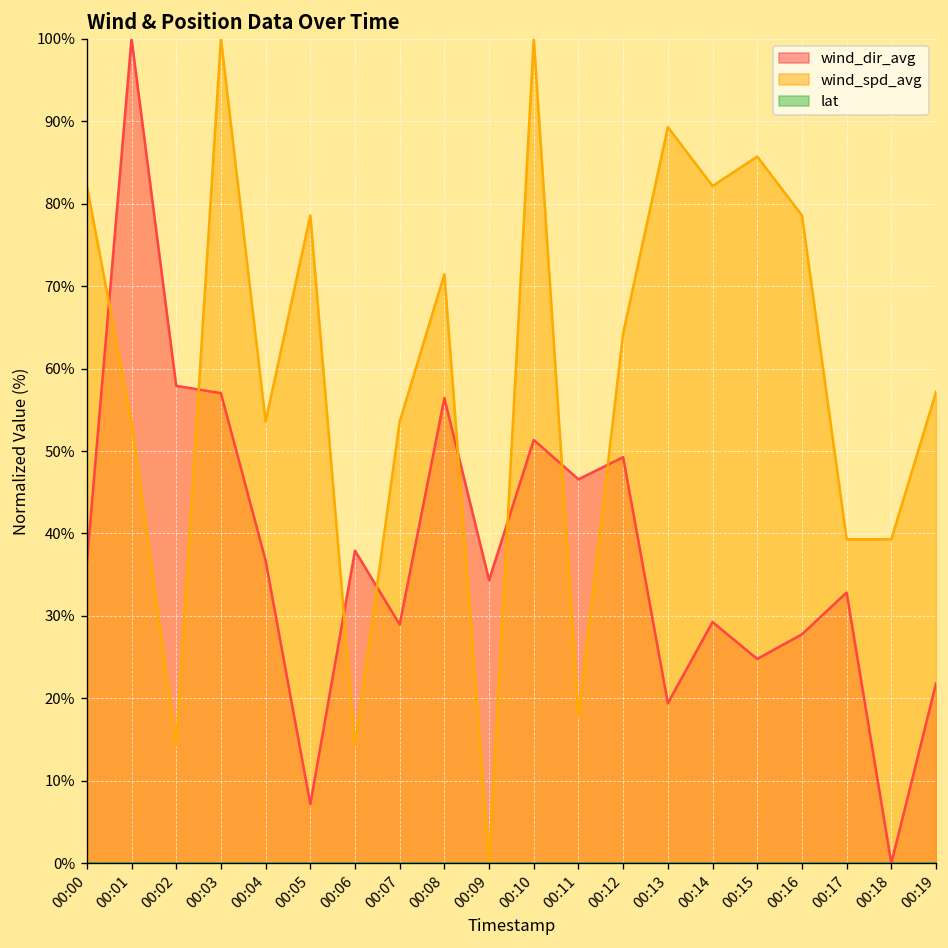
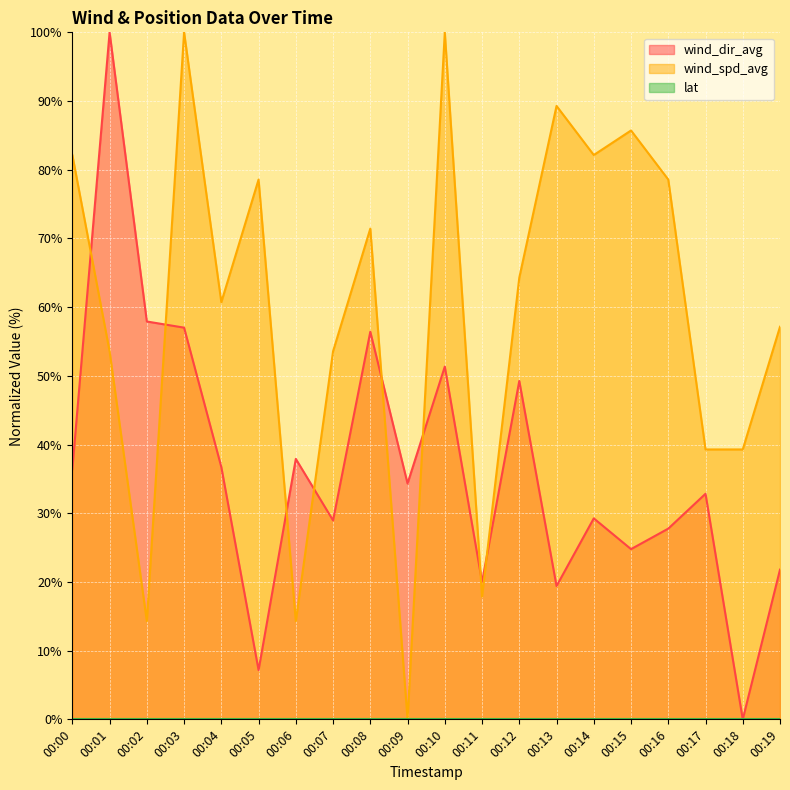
wind_spd_avg, 00:04: 54% -> 61%
wind_dir_avg, 00:11: 47% -> 20%
